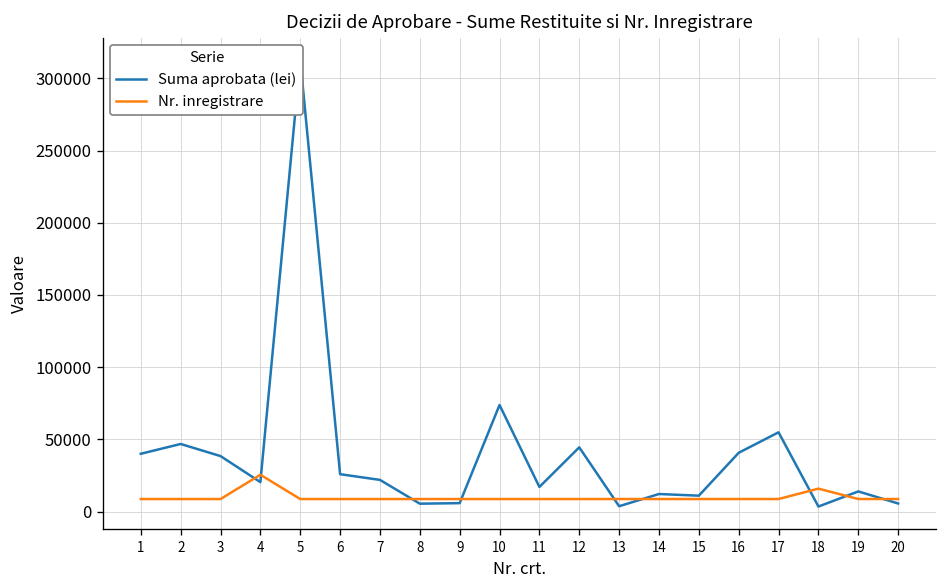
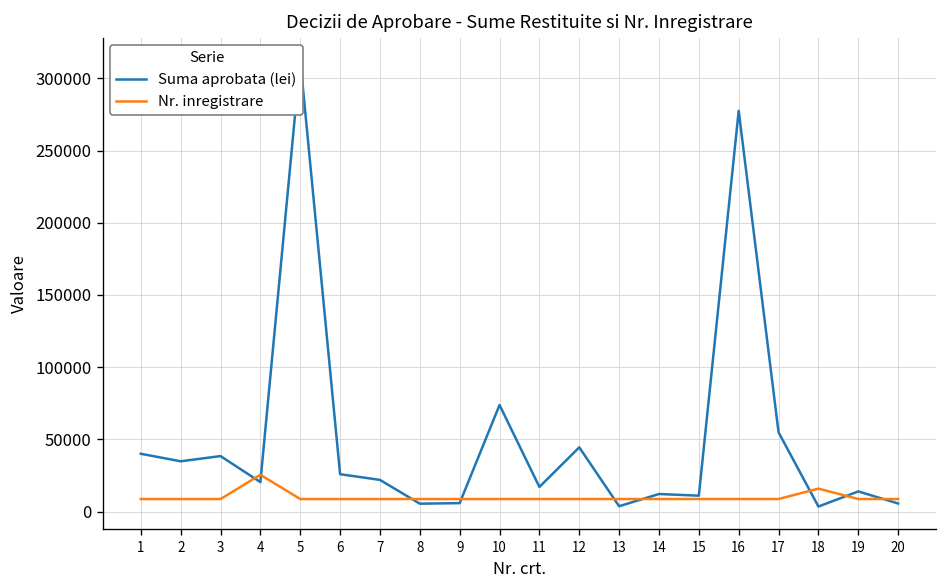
Suma aprobata (lei), 2: 47000 -> 35000
Suma aprobata (lei), 16: 41000 -> 278000
